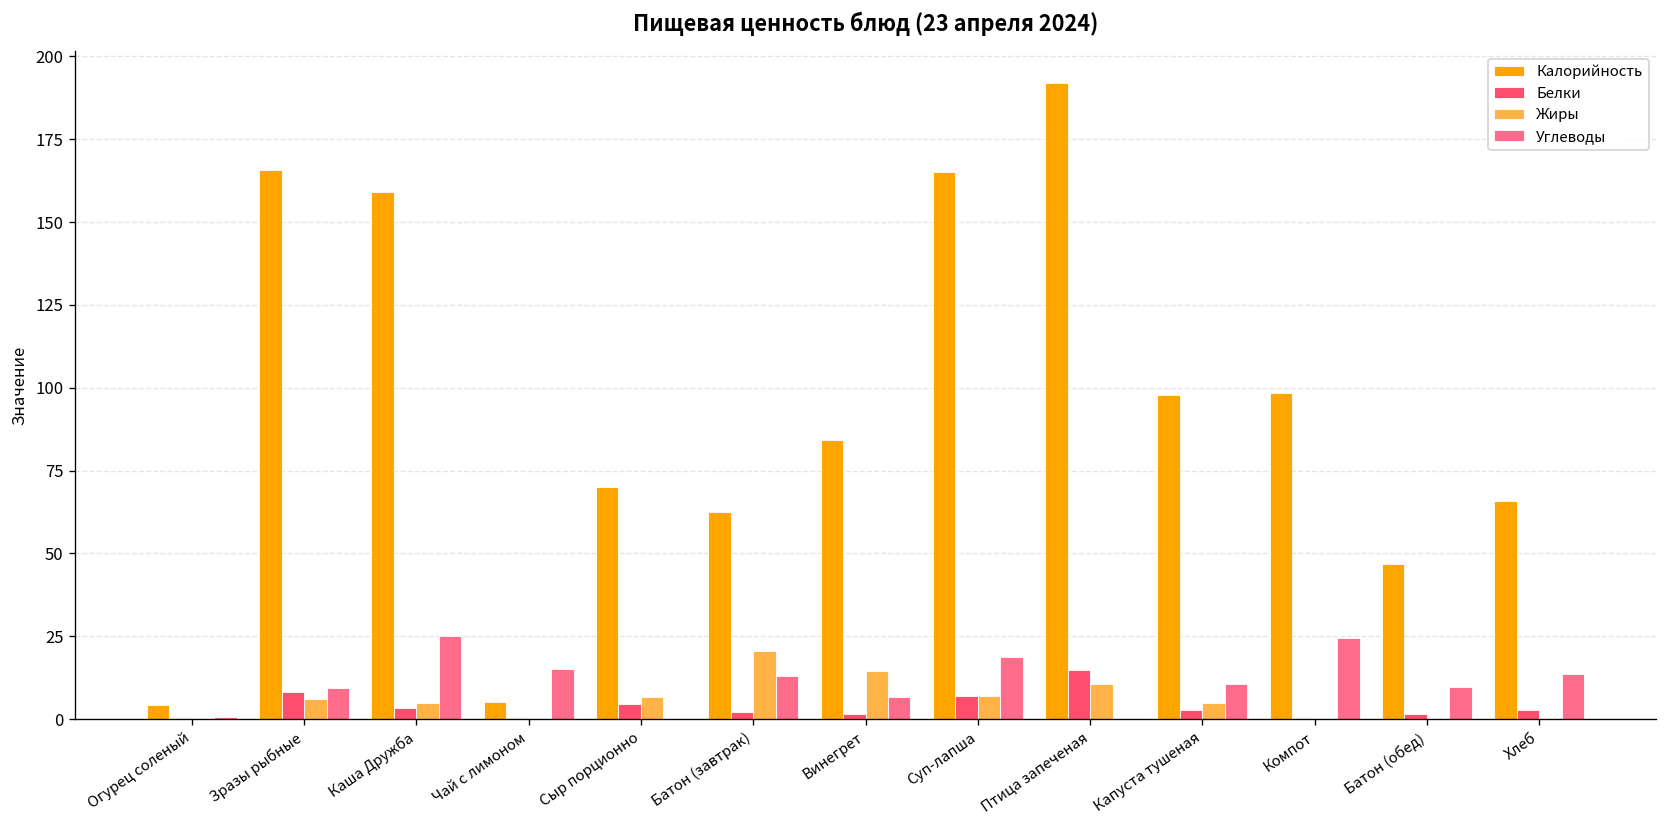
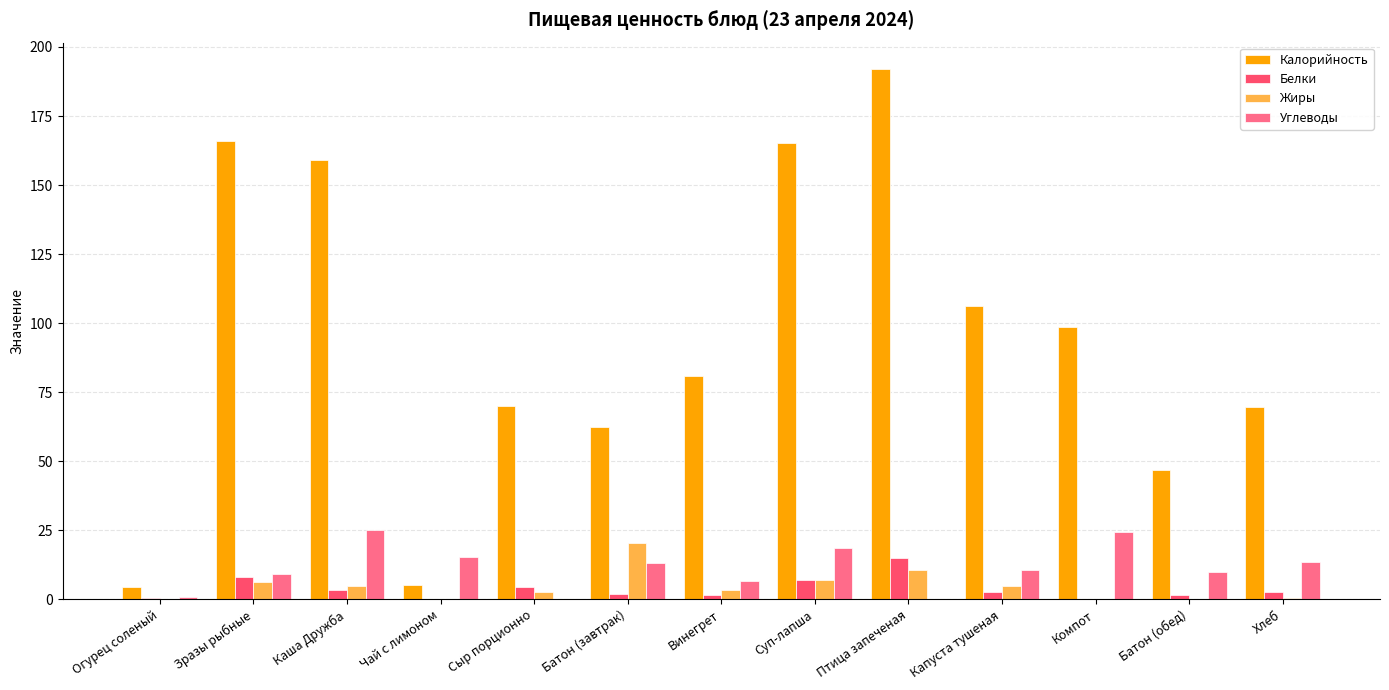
Жиры, Сыр порционно: 7 -> 3
Калорийность, Винегрет: 84 -> 81
Жиры, Винегрет: 14 -> 3
Калорийность, Капуста тушеная: 98 -> 106
Калорийность, Хлеб: 66 -> 70
